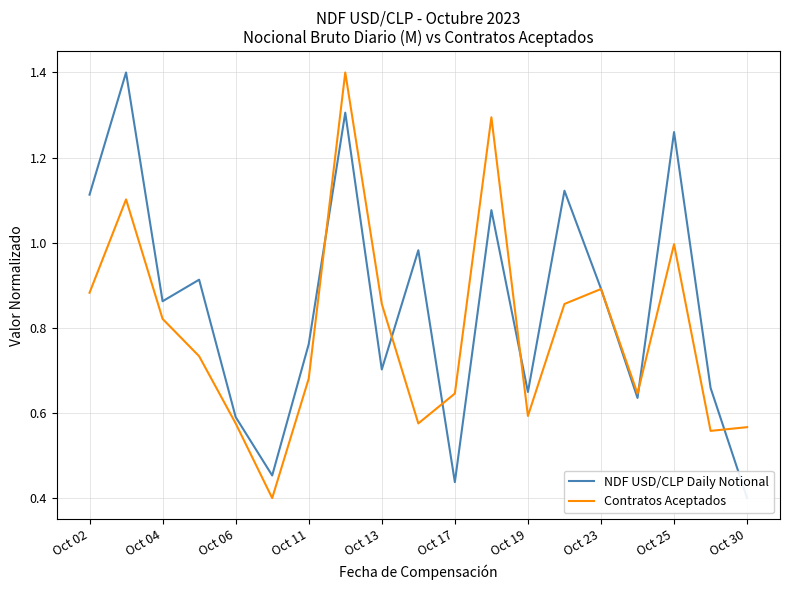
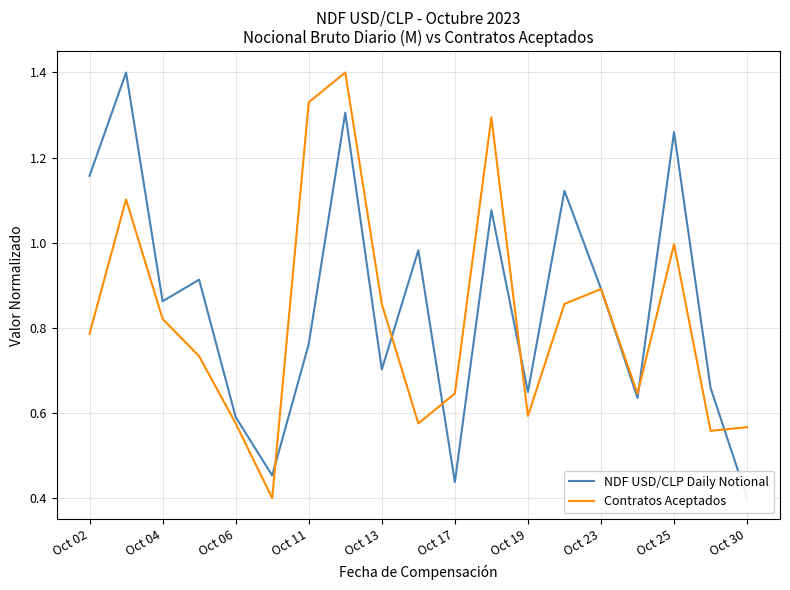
NDF USD/CLP Daily Notional, Oct 02: 1.11 -> 1.16
Contratos Aceptados, Oct 02: 0.88 -> 0.79
Contratos Aceptados, Oct 11: 0.68 -> 1.33
